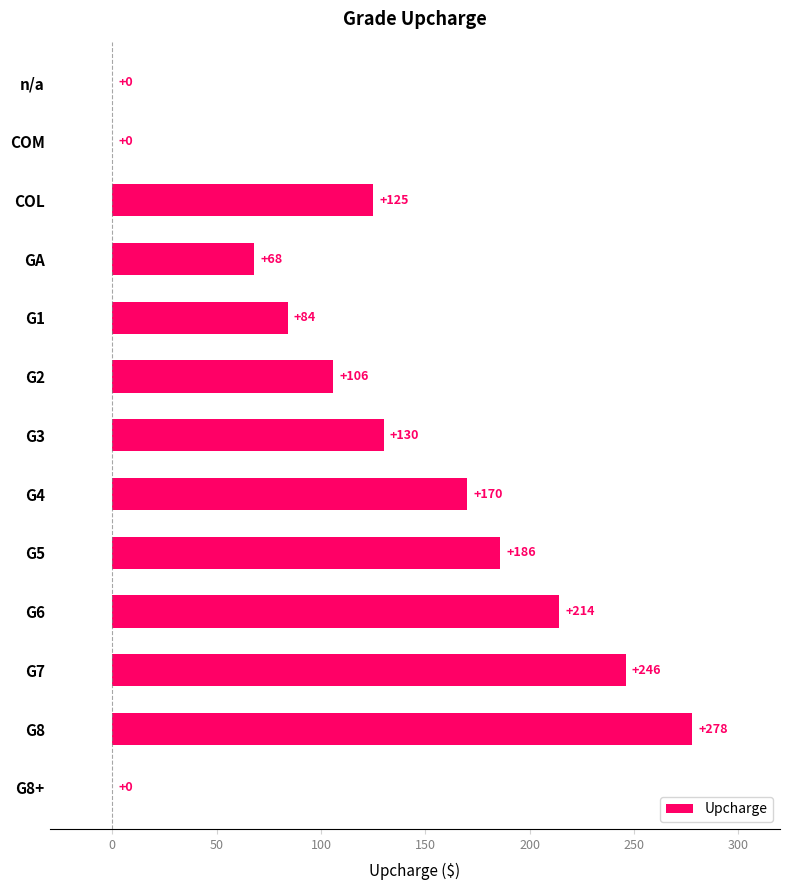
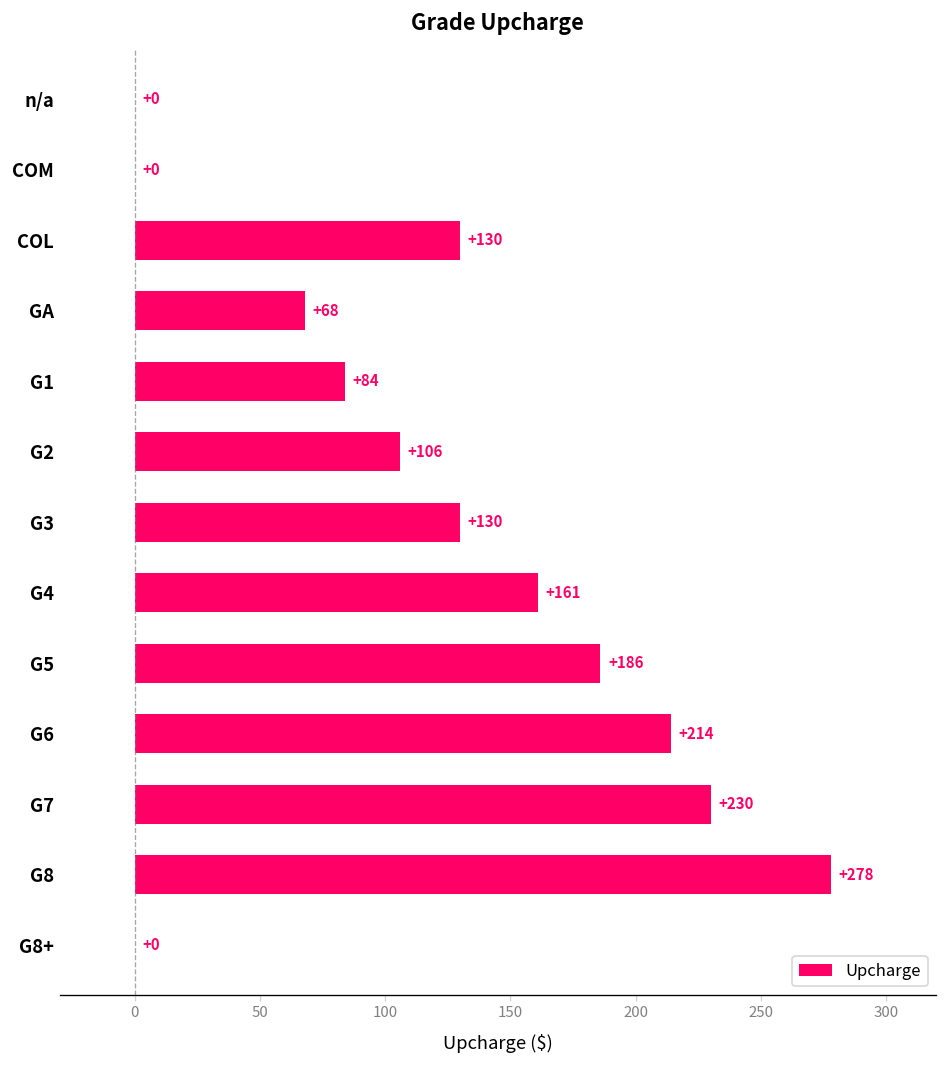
COL: +125 -> +130
G4: +170 -> +161
G7: +246 -> +230
